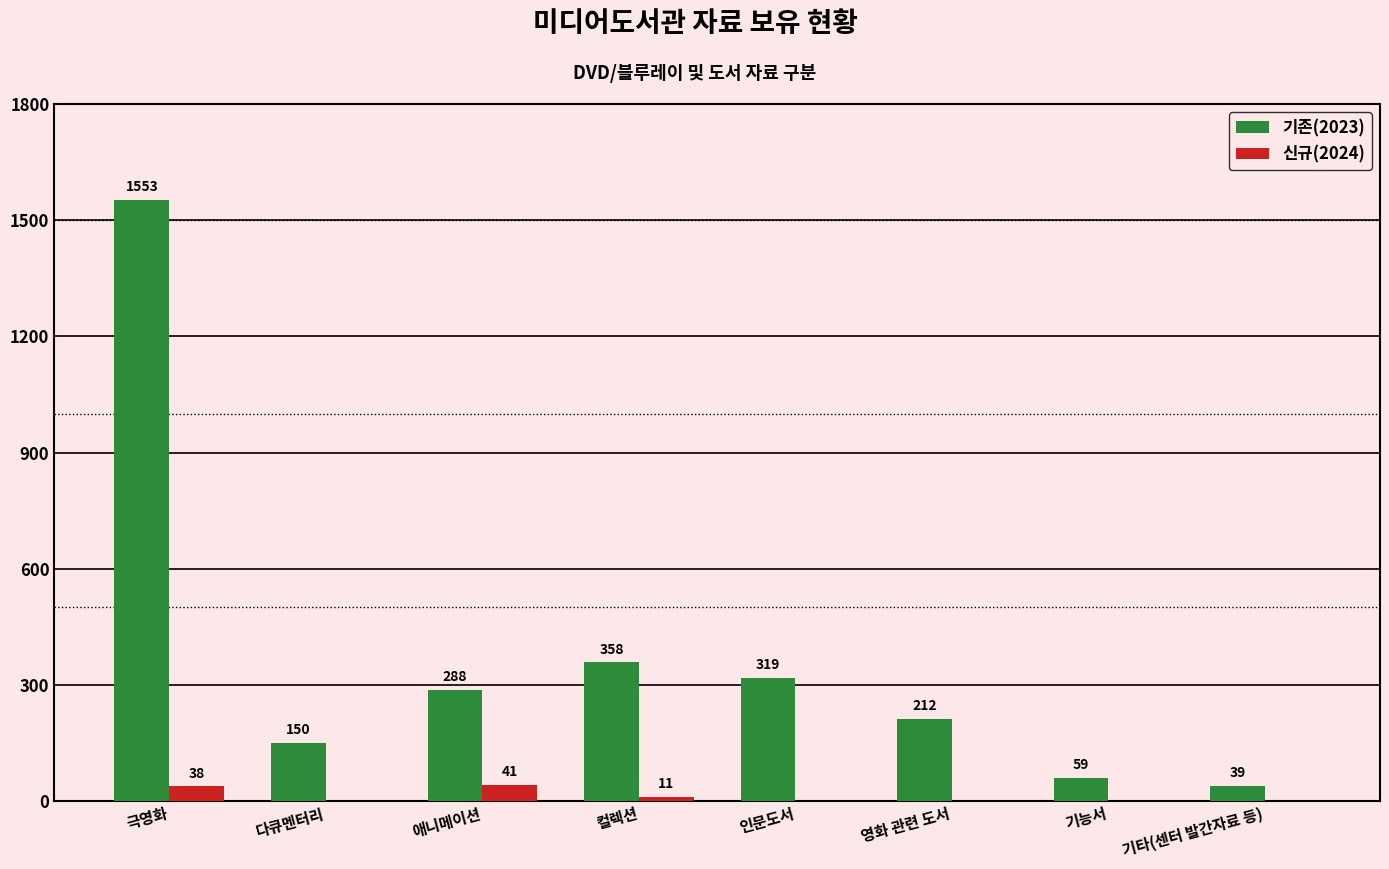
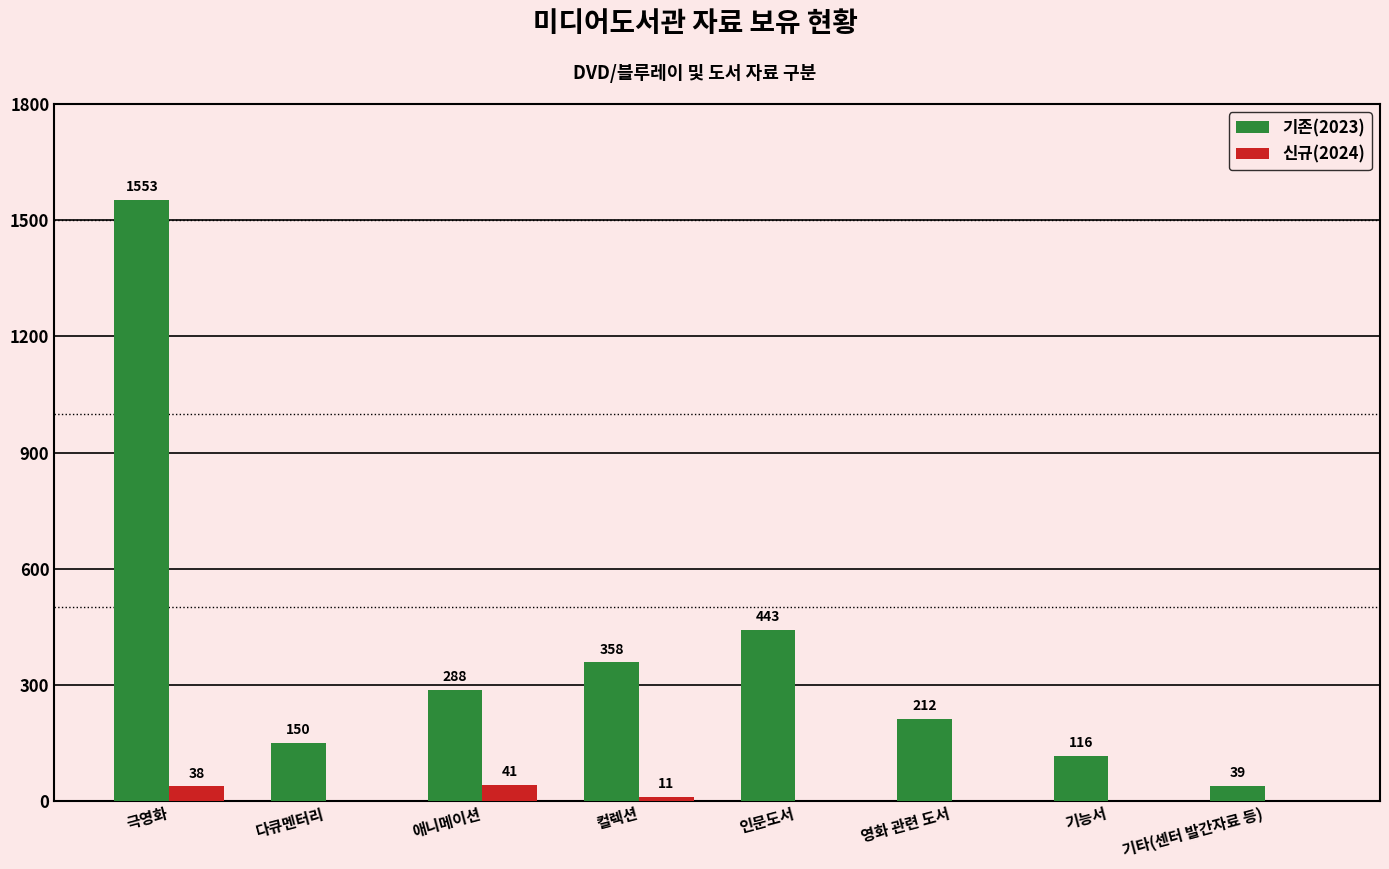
기존(2023), 인문도서: 319 -> 443
기존(2023), 기능서: 59 -> 116
